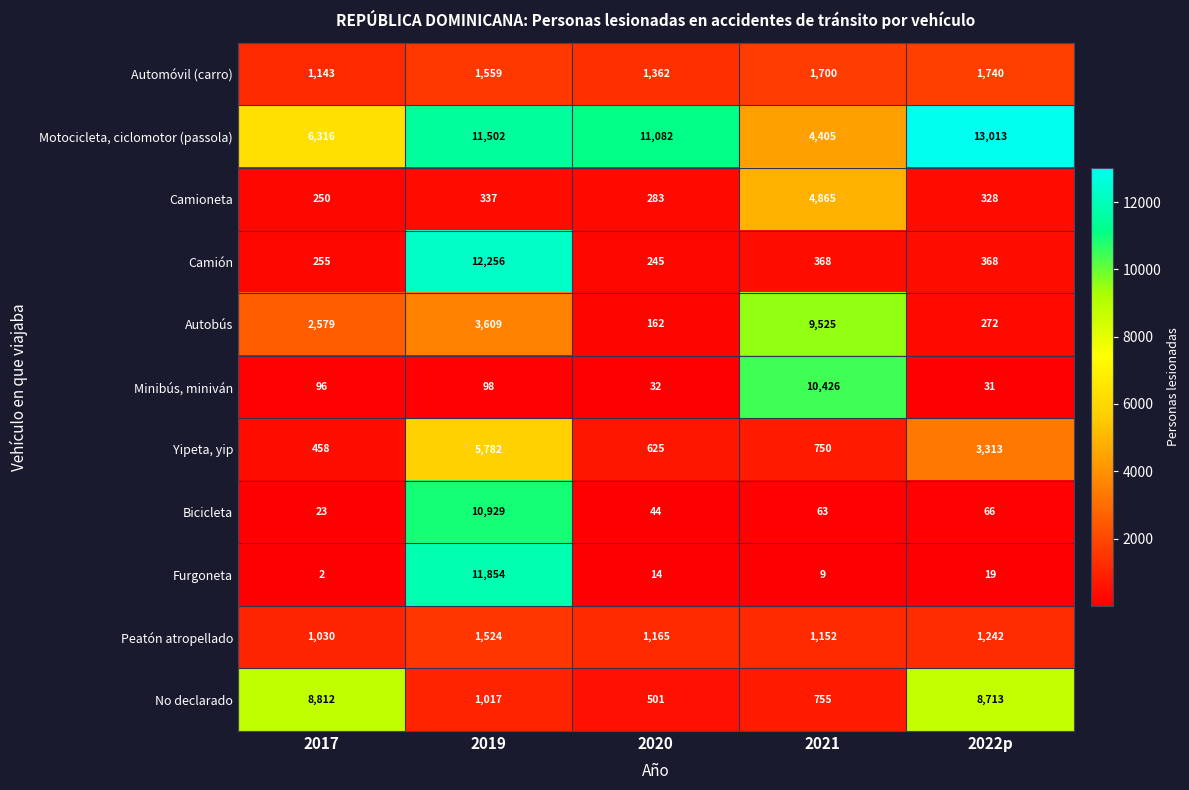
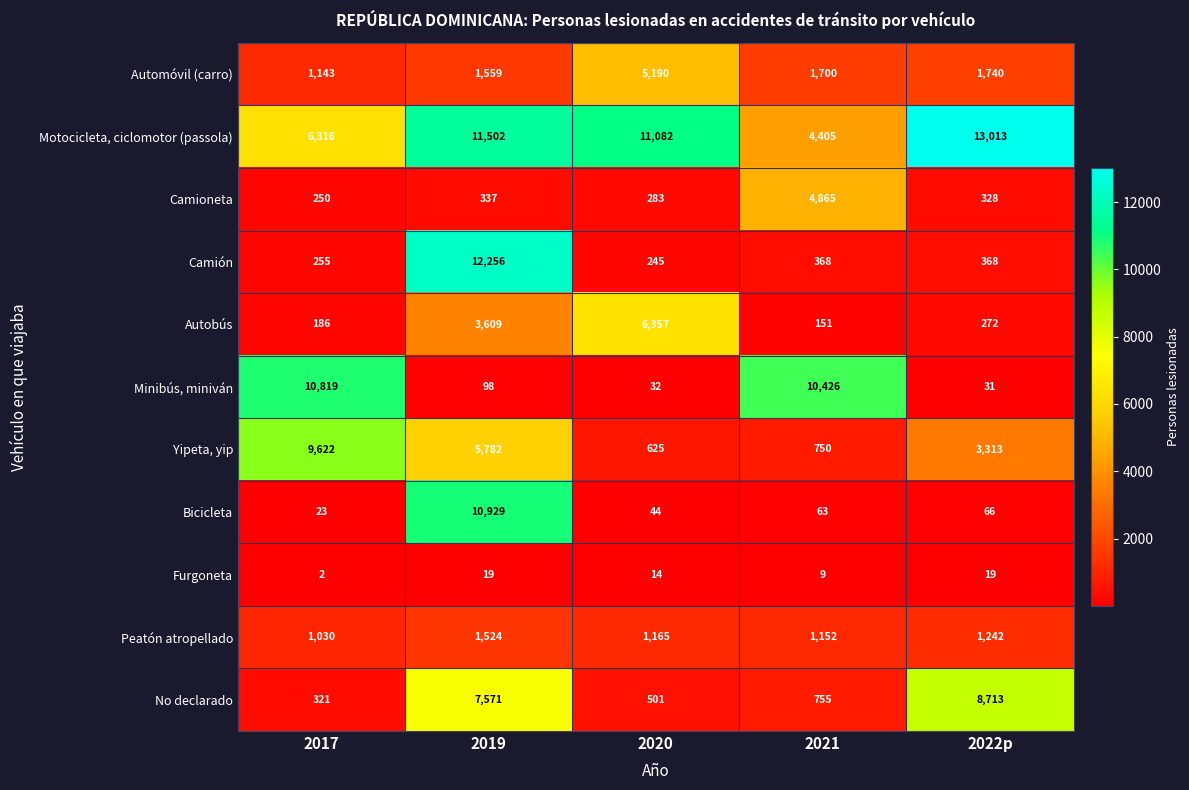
Automóvil (carro), 2020: 1,362 -> 5,190
Autobús, 2017: 2,579 -> 186
Autobús, 2020: 162 -> 6,357
Autobús, 2021: 9,525 -> 151
Minibús, miniván, 2017: 96 -> 10,819
Yipeta, yip, 2017: 458 -> 9,622
Furgoneta, 2019: 11,854 -> 19
No declarado, 2017: 8,812 -> 321
No declarado, 2019: 1,017 -> 7,571
